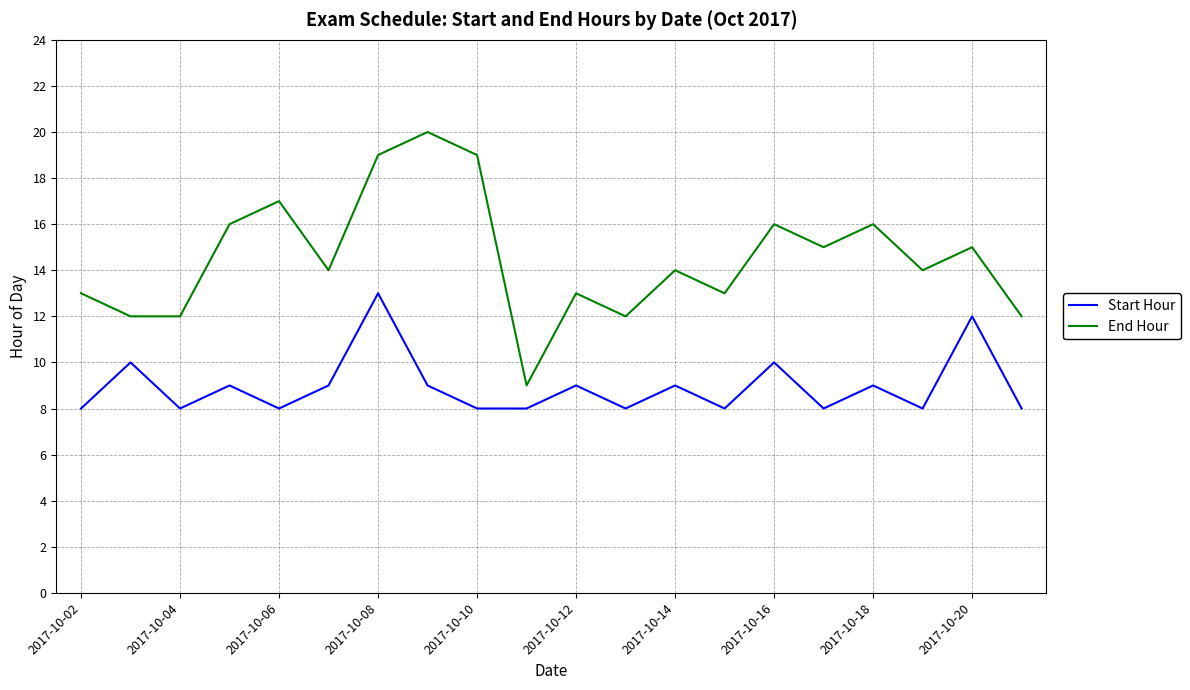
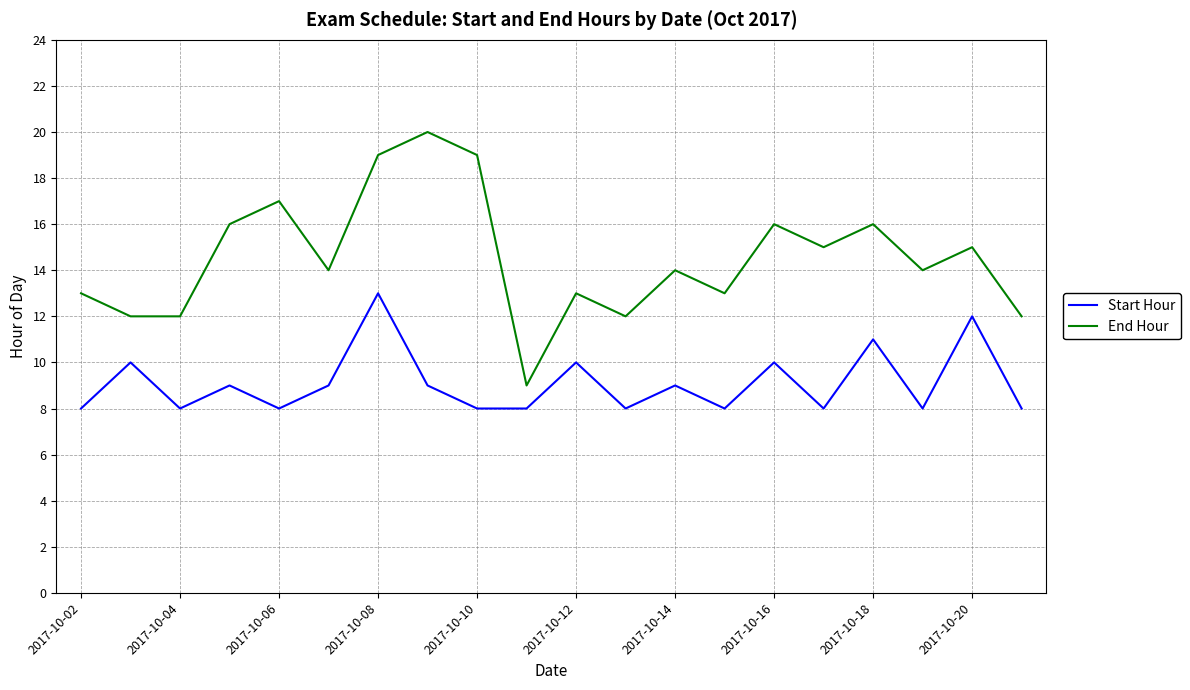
Start Hour, 2017-10-12: 9 -> 10
Start Hour, 2017-10-18: 9 -> 11
